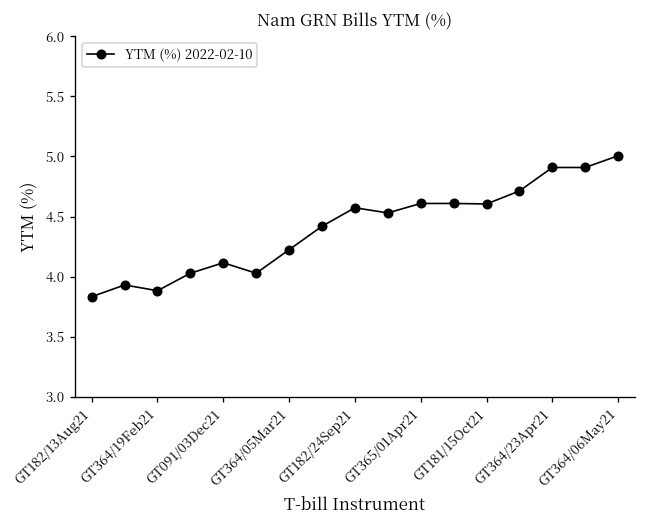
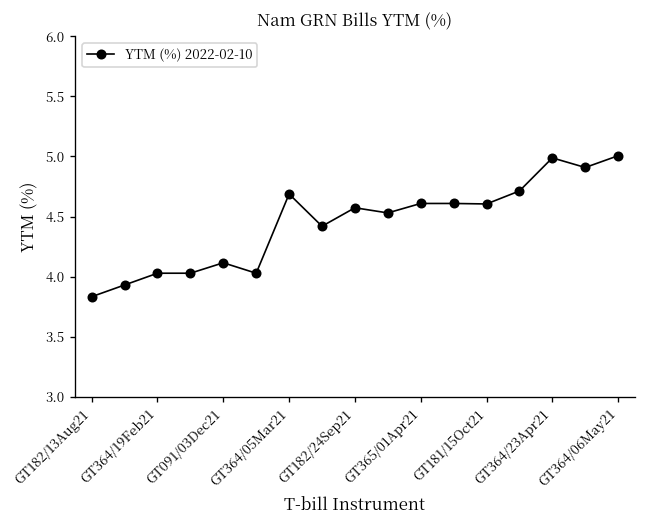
GT364/19Feb21: 3.88 -> 4.03
GT364/05Mar21: 4.22 -> 4.69
GT364/23Apr21: 4.91 -> 4.99
